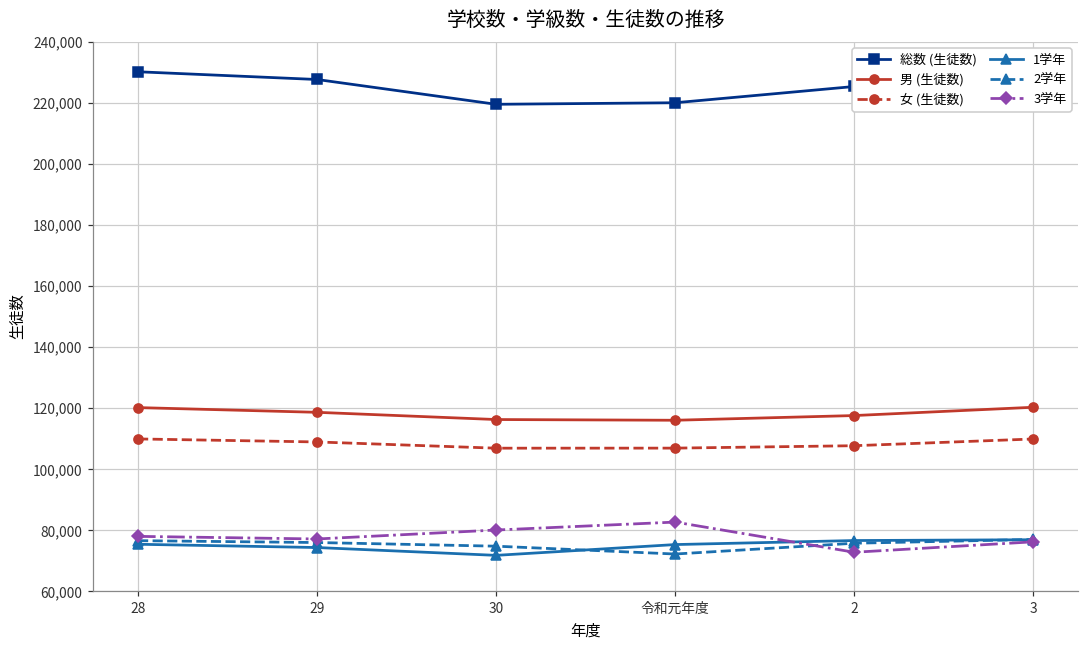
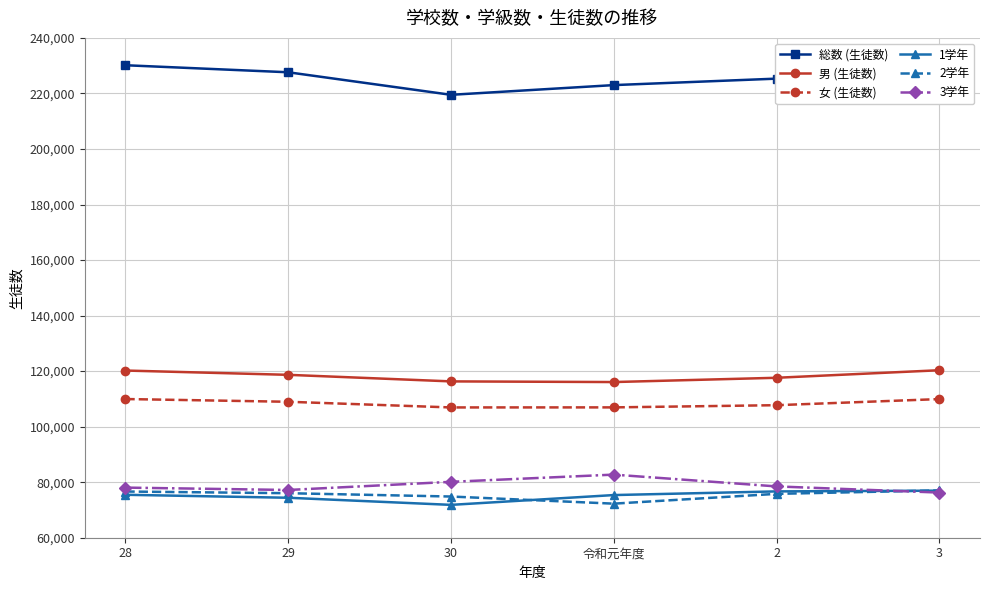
総数 (生徒数), 令和元年度: 220,000 -> 223,000
3学年, 2: 73,000 -> 78,000
